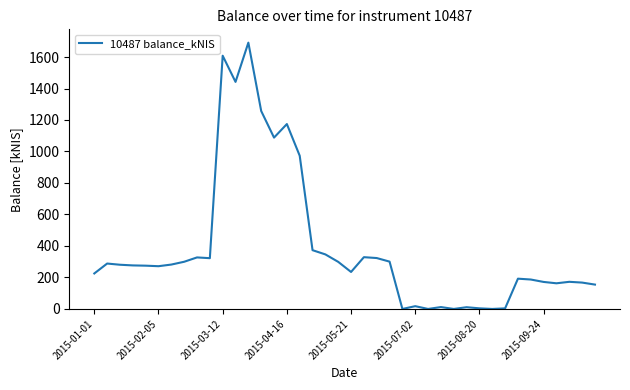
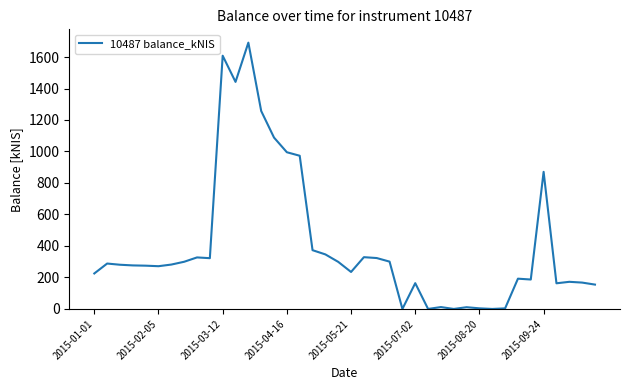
2015-04-16: 1170 -> 1000
2015-07-02: 20 -> 160
2015-09-24: 170 -> 870
